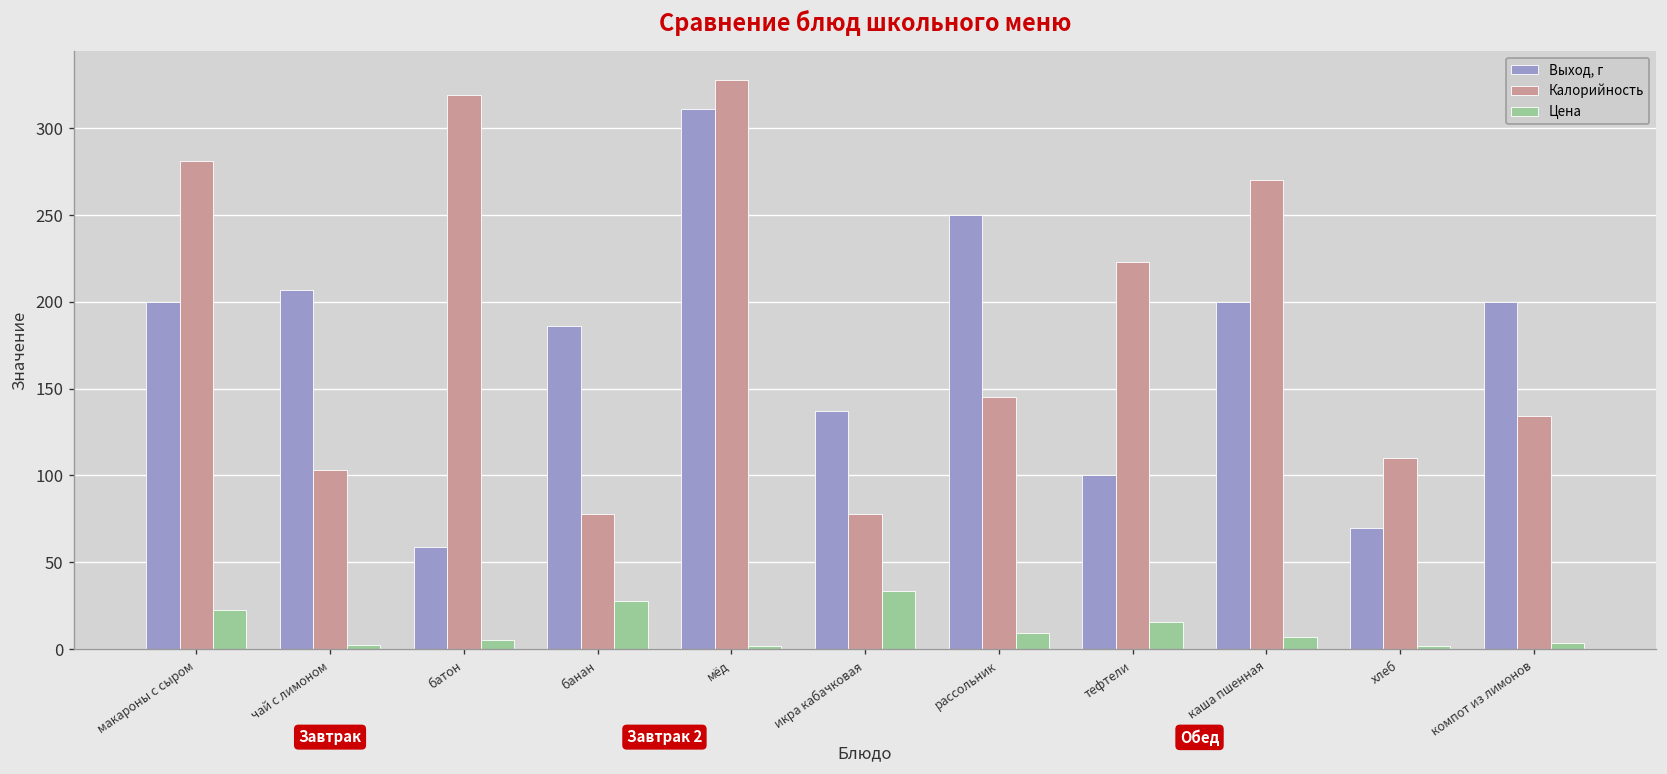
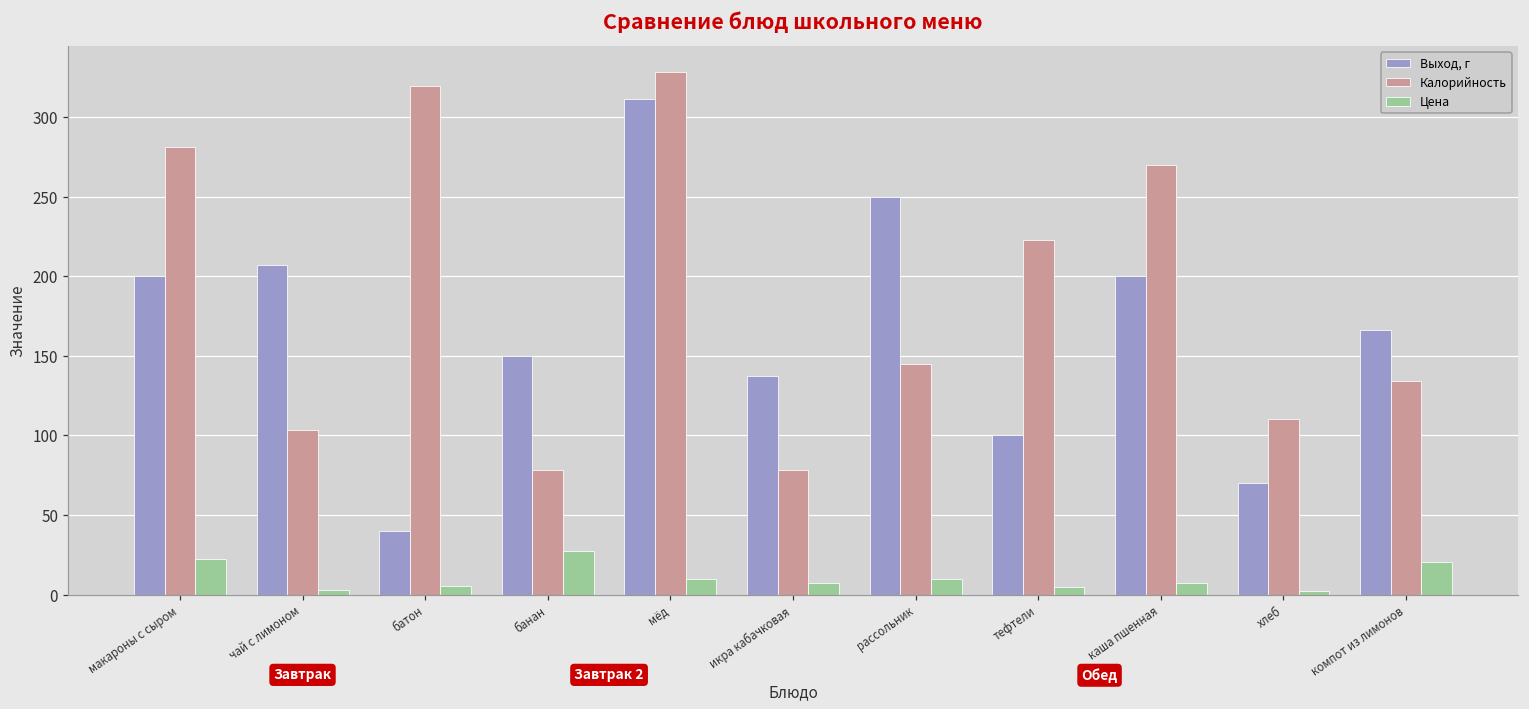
Выход, г, батон: 59 -> 40
Выход, г, банан: 186 -> 150
Цена, мёд: 2 -> 10
Цена, икра кабачковая: 33 -> 7
Цена, тефтели: 16 -> 5
Выход, г, компот из лимонов: 200 -> 166
Цена, компот из лимонов: 3 -> 21
